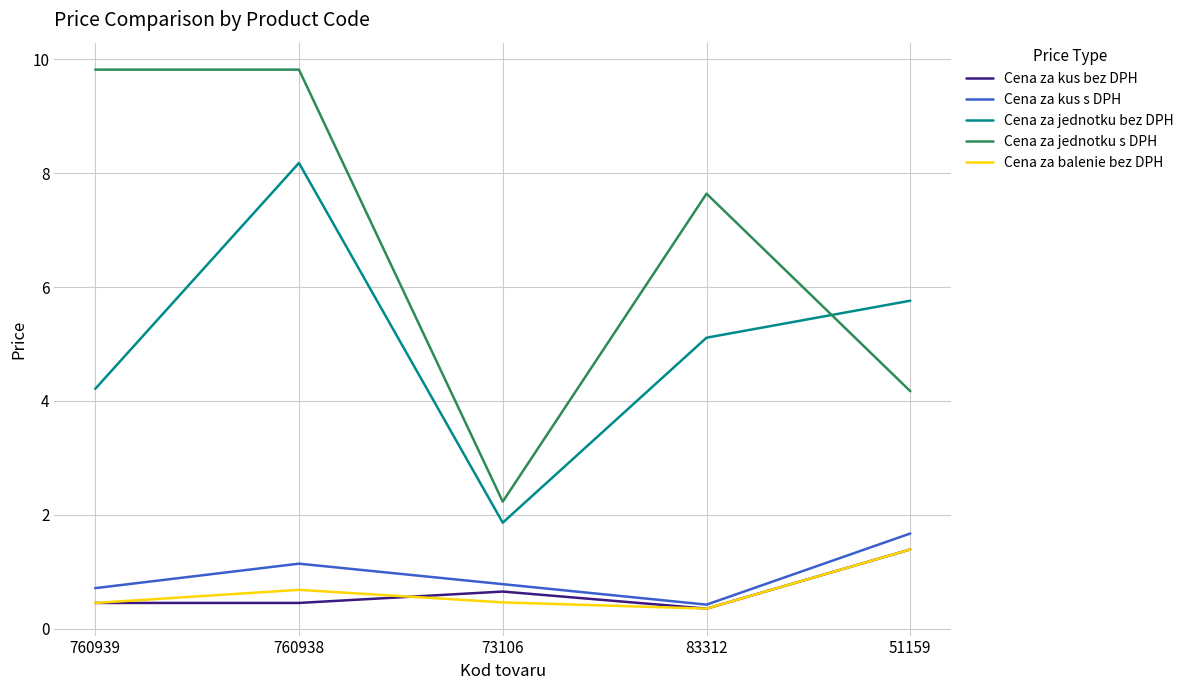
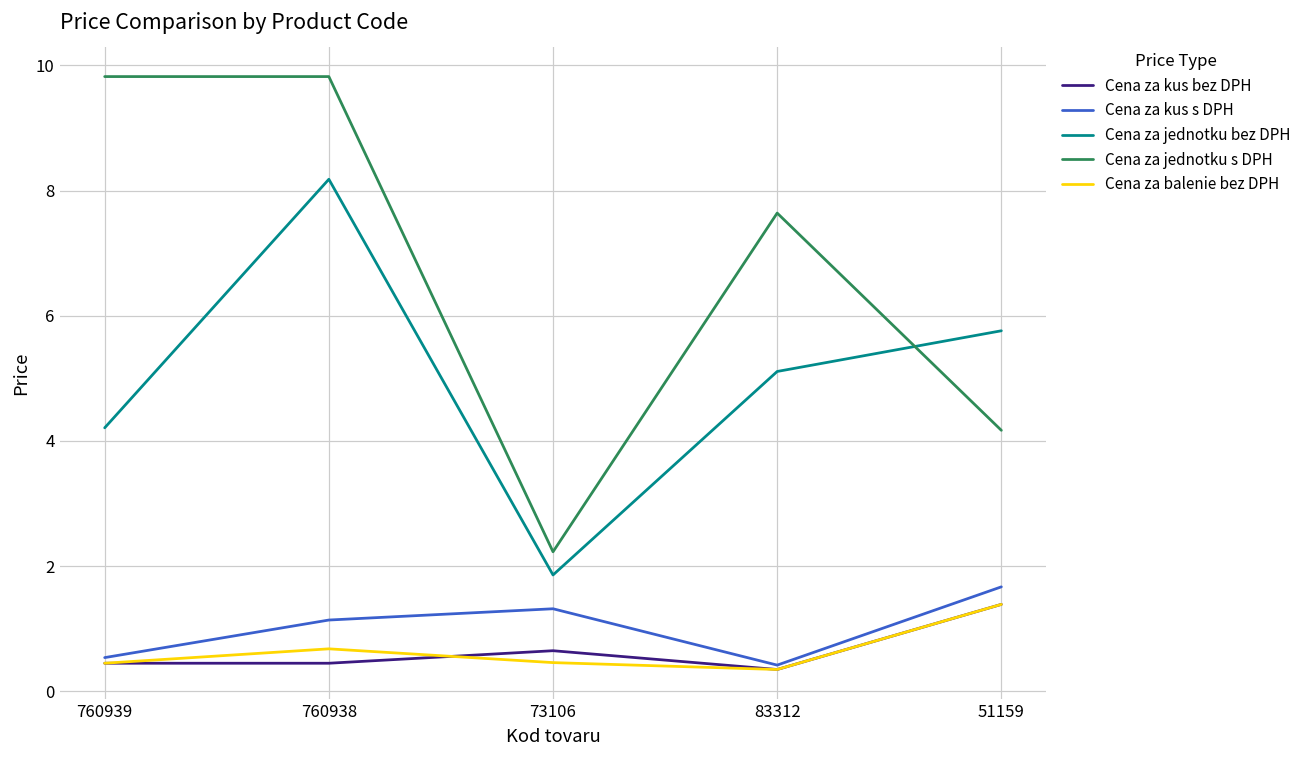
Cena za kus s DPH, 760939: 0.7 -> 0.5
Cena za kus s DPH, 73106: 0.8 -> 1.3
